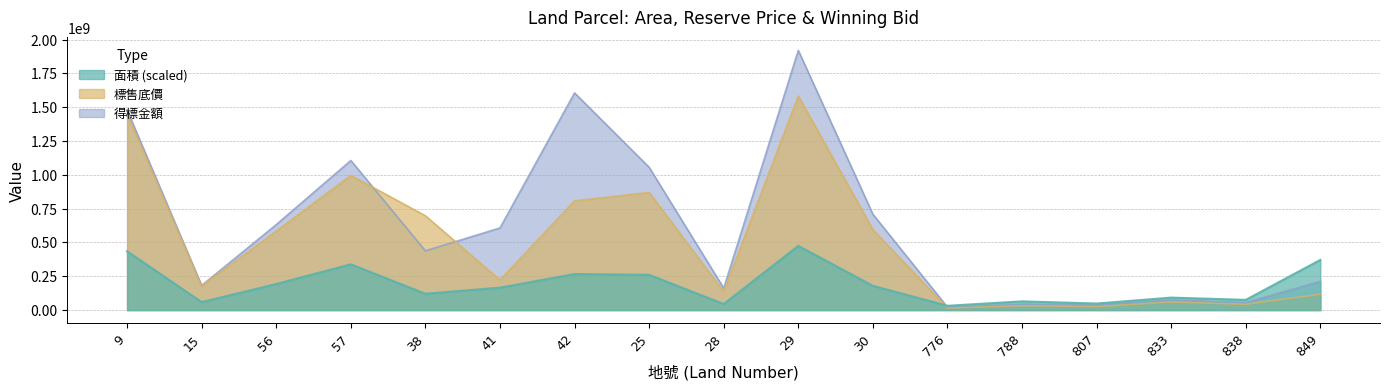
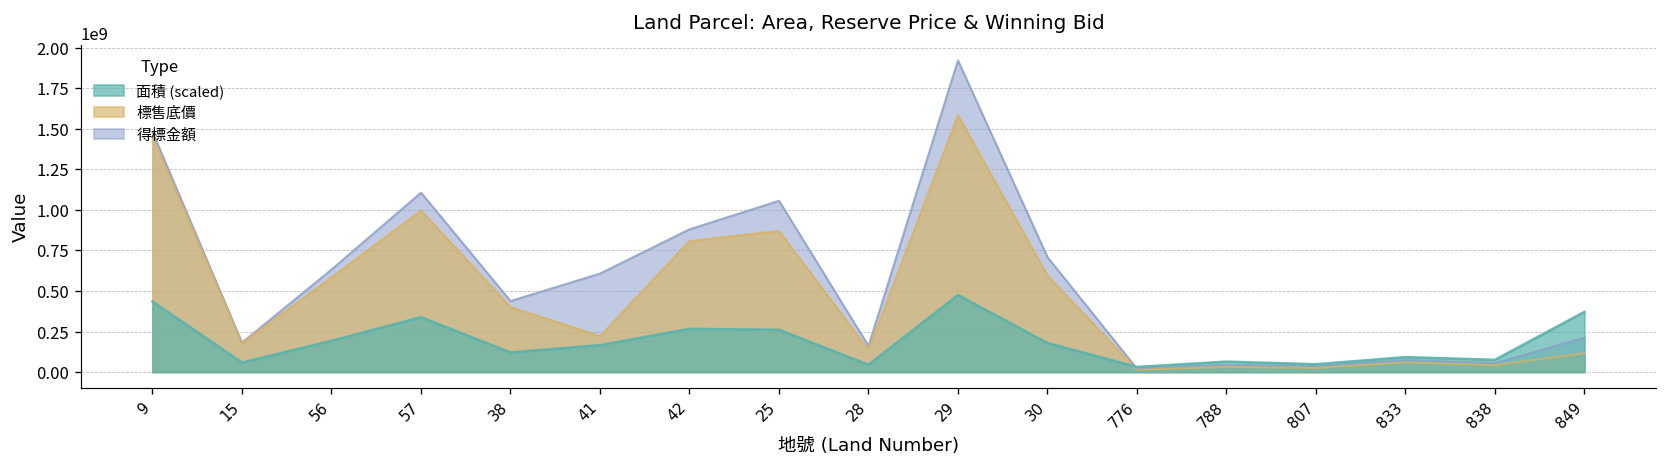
標售底價, 38: 700000000 -> 400000000
得標金額, 42: 1610000000 -> 880000000
